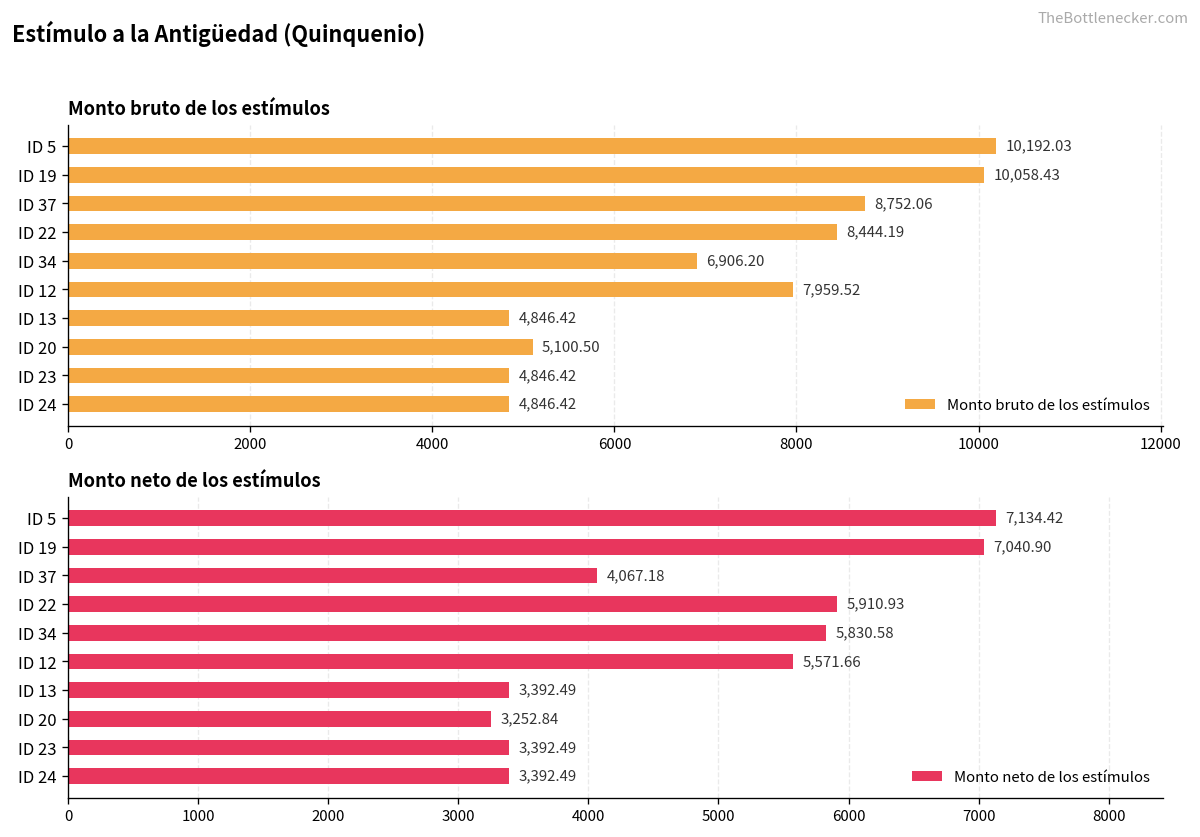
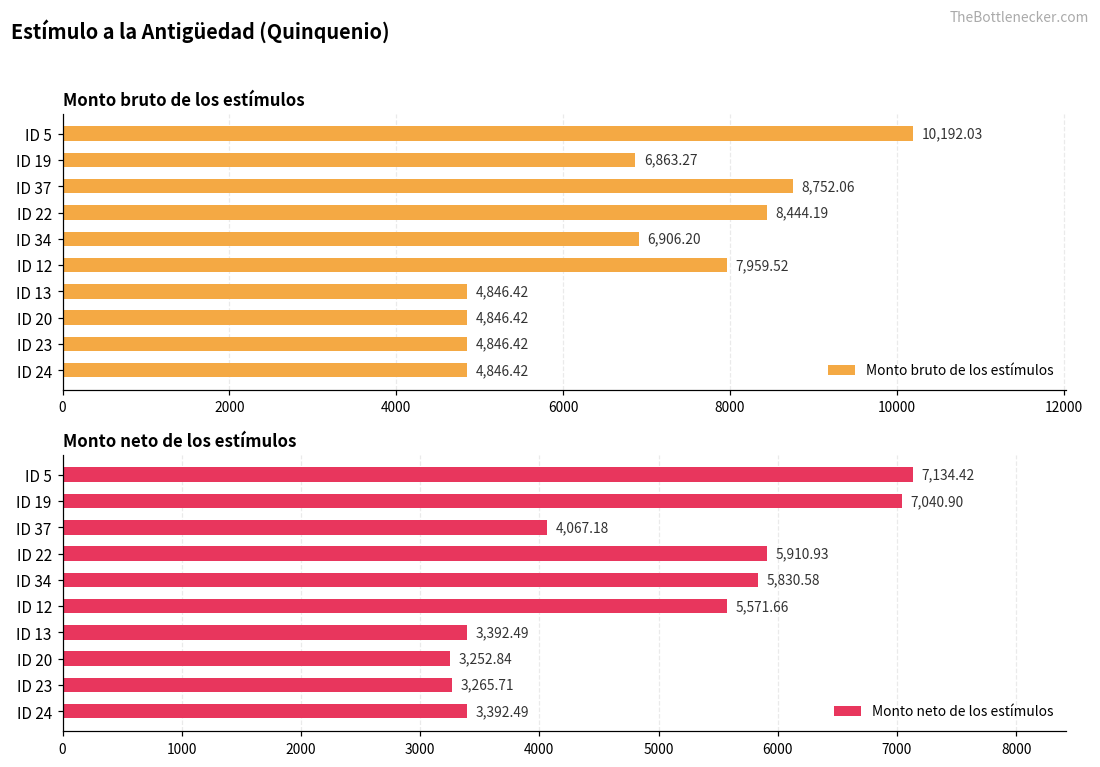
Monto bruto de los estímulos, ID 19: 10,058.43 -> 6,863.27
Monto bruto de los estímulos, ID 20: 5,100.50 -> 4,846.42
Monto neto de los estímulos, ID 23: 3,392.49 -> 3,265.71
